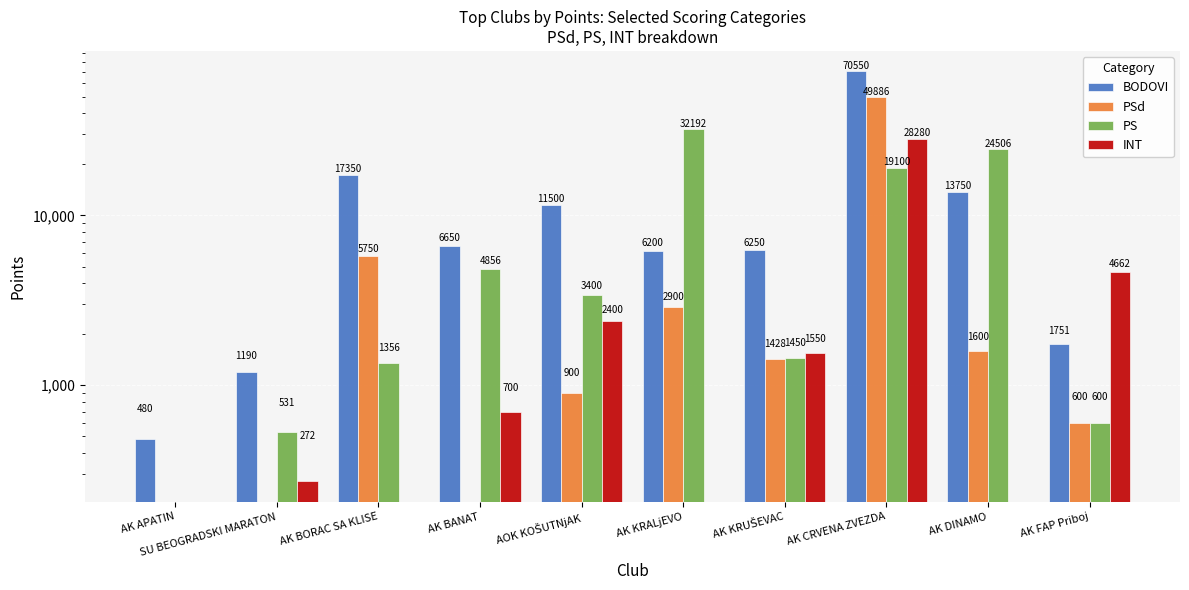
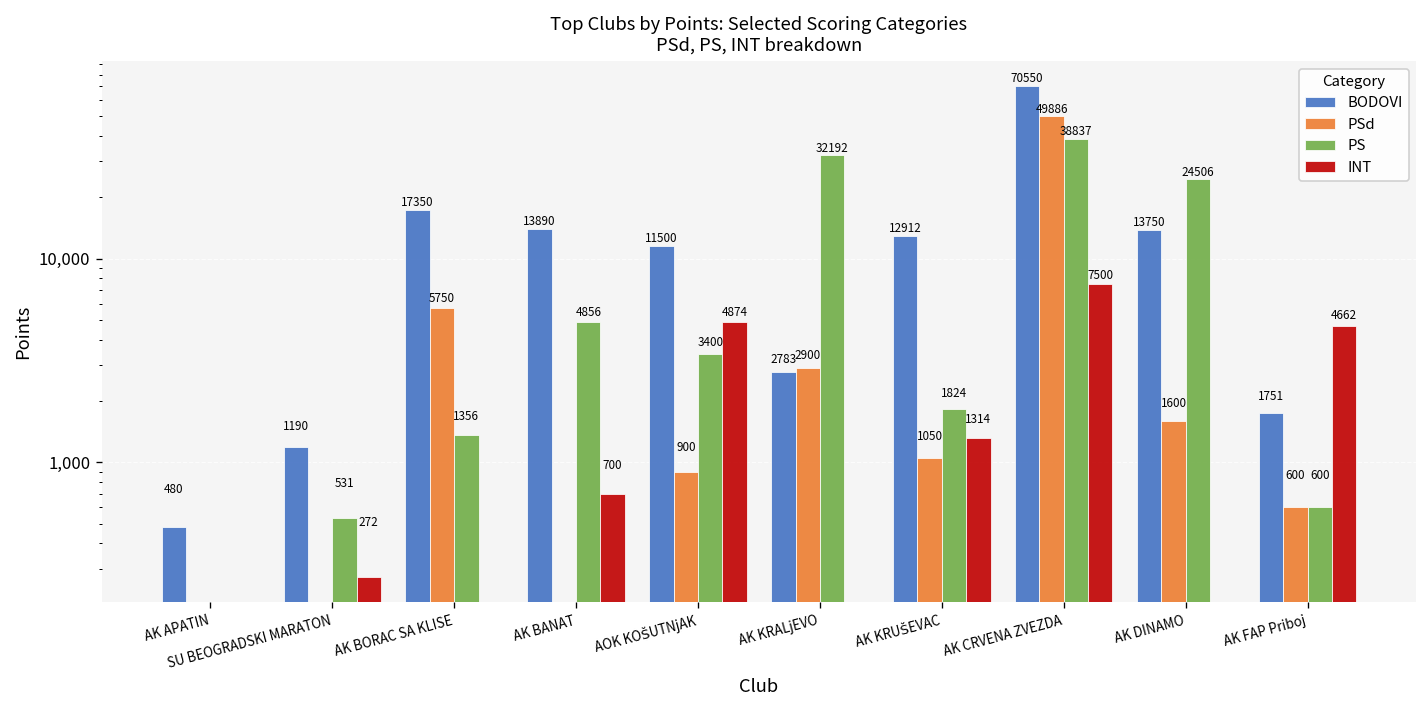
BODOVI, AK BANAT: 6650 -> 13890
INT, AOK KOŠUTNjAK: 2400 -> 4874
BODOVI, AK KRALjEVO: 6200 -> 2783
BODOVI, AK KRUŠEVAC: 6250 -> 12912
PSd, AK KRUŠEVAC: 1428 -> 1050
PS, AK KRUŠEVAC: 1450 -> 1824
INT, AK KRUŠEVAC: 1550 -> 1314
PS, AK CRVENA ZVEZDA: 19100 -> 38837
INT, AK CRVENA ZVEZDA: 28280 -> 7500
